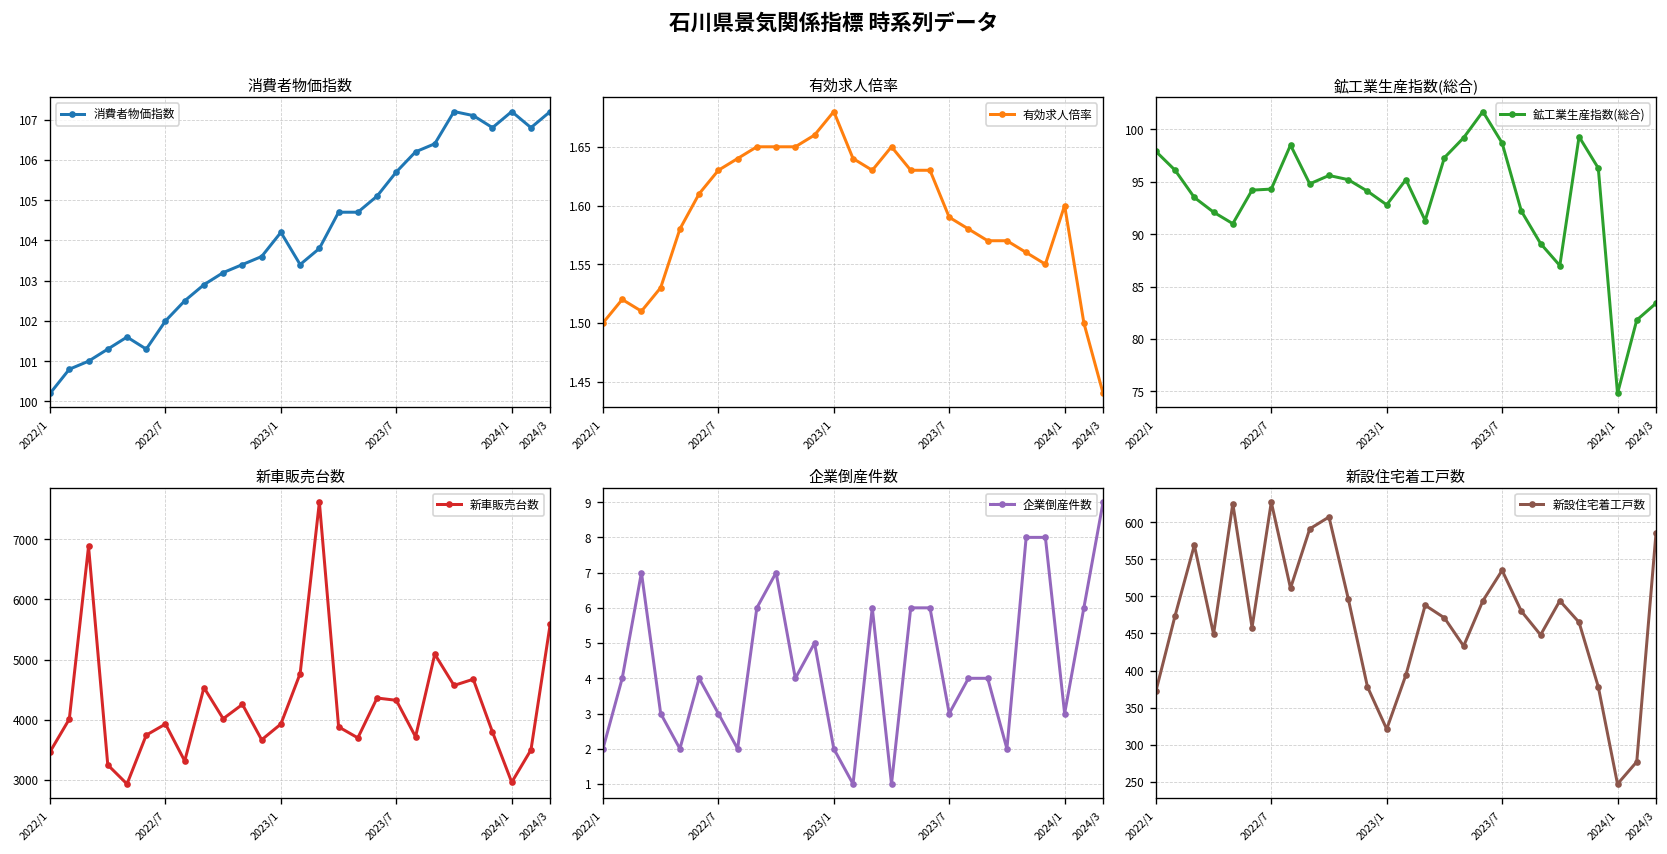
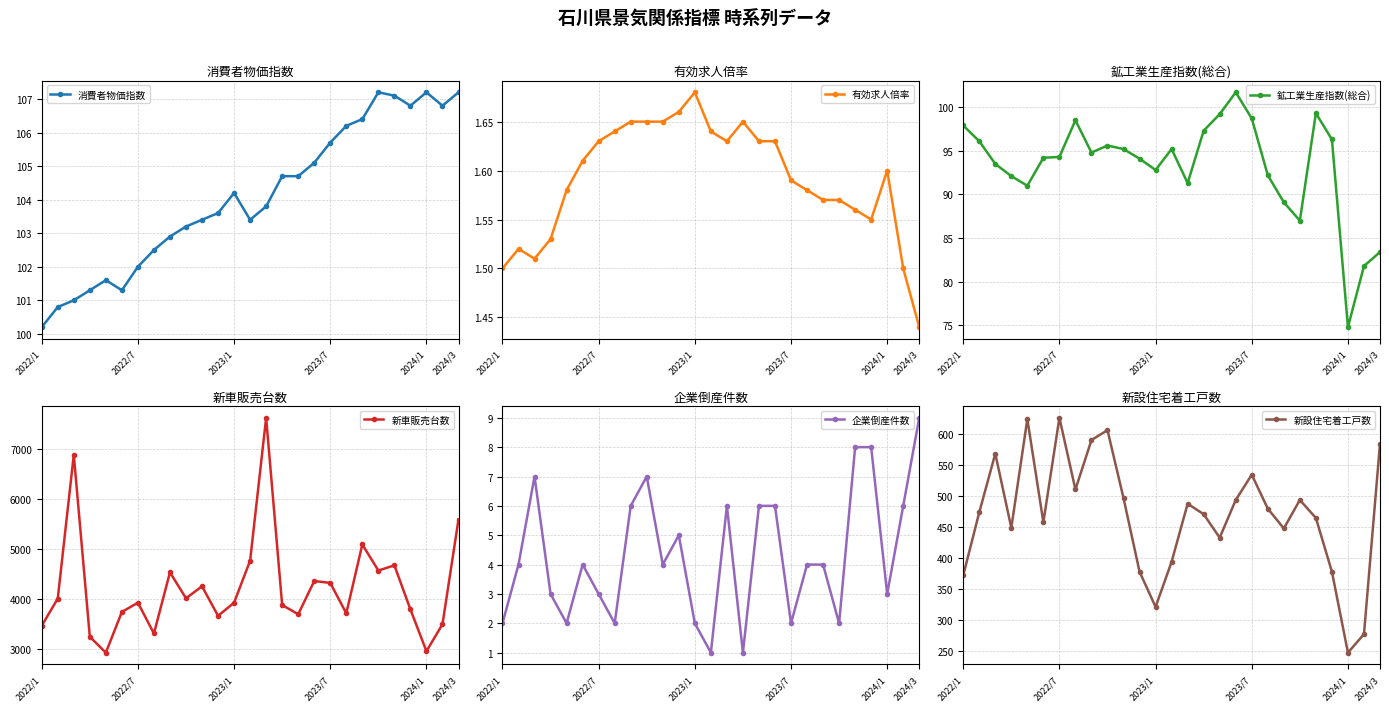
企業倒産件数, 2023/7: 3 -> 2
